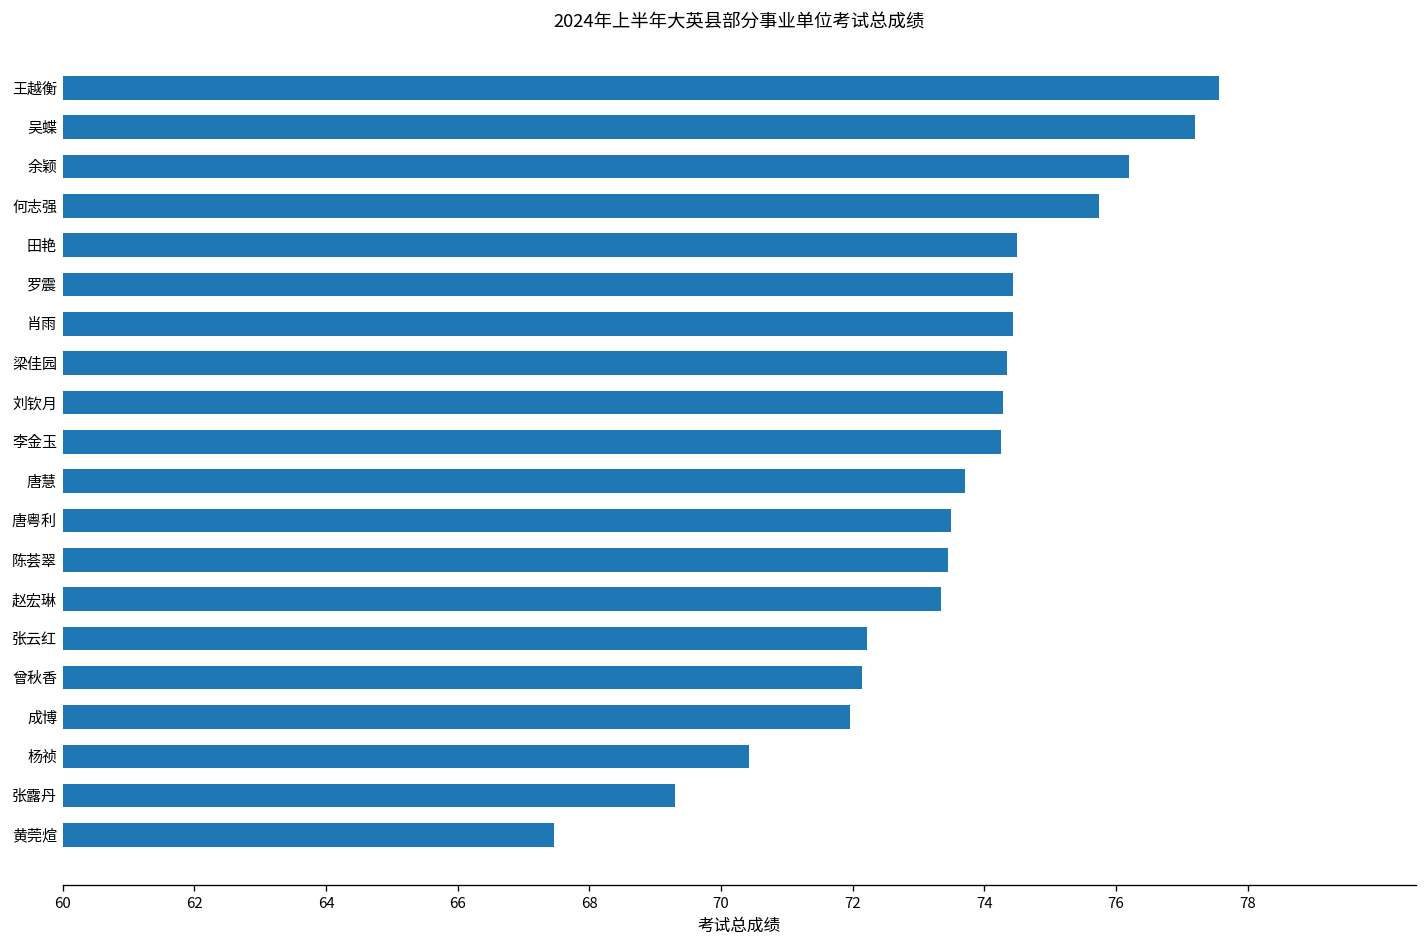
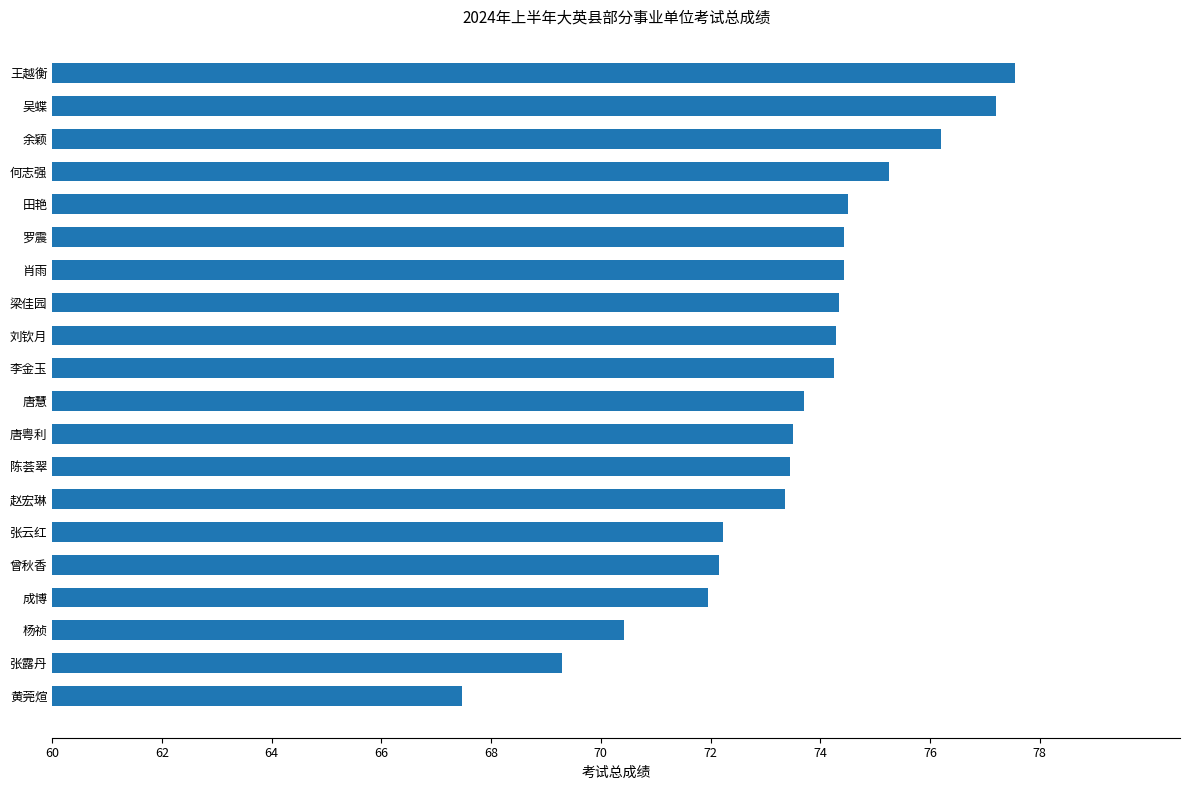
何志强: 75.8 -> 75.3
